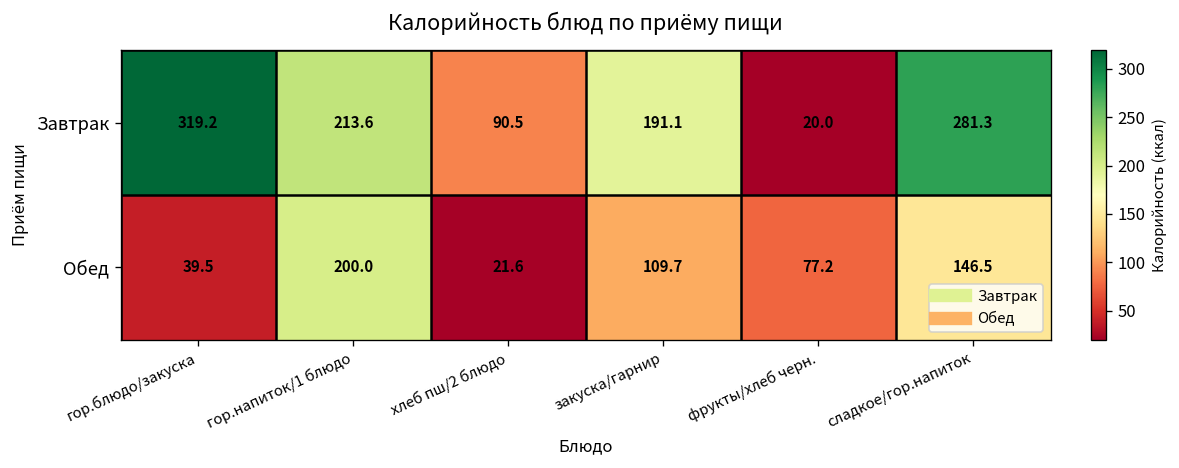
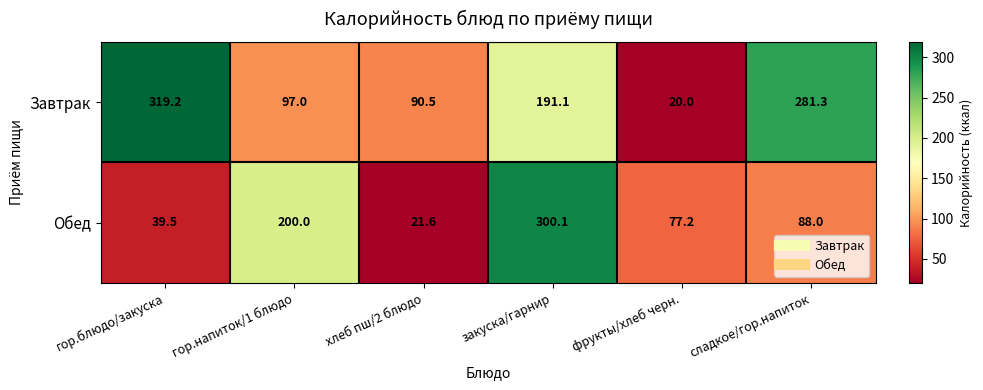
Завтрак, гор.напиток/1 блюдо: 213.6 -> 97.0
Обед, закуска/гарнир: 109.7 -> 300.1
Обед, сладкое/гор.напиток: 146.5 -> 88.0
